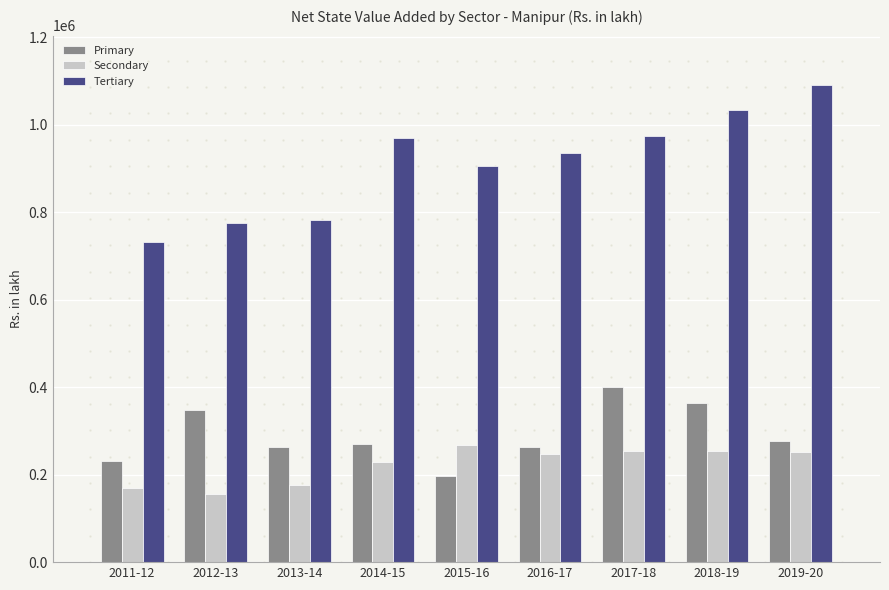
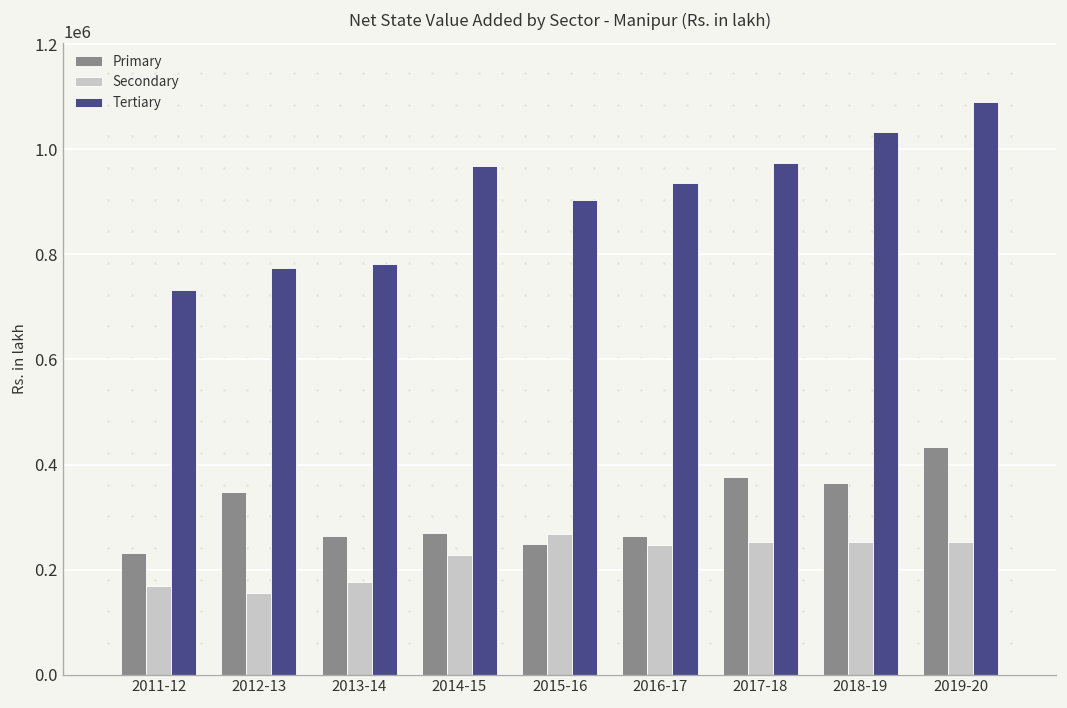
Primary, 2015-16: 200000 -> 250000
Primary, 2017-18: 400000 -> 380000
Primary, 2019-20: 280000 -> 430000
